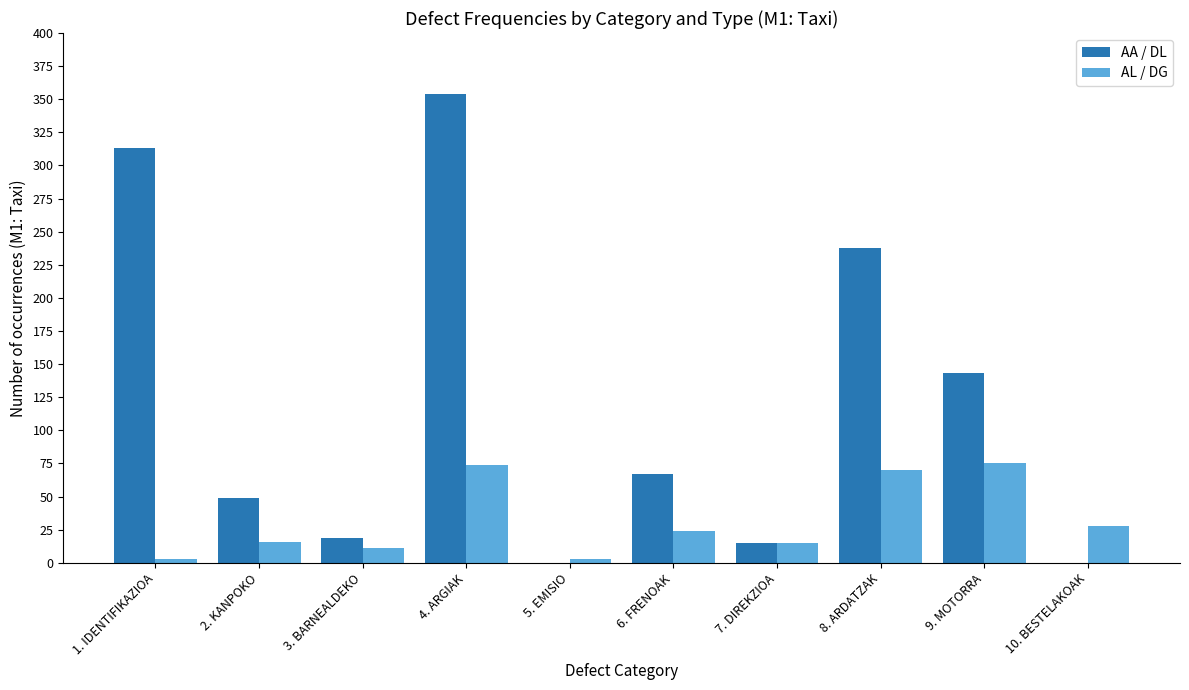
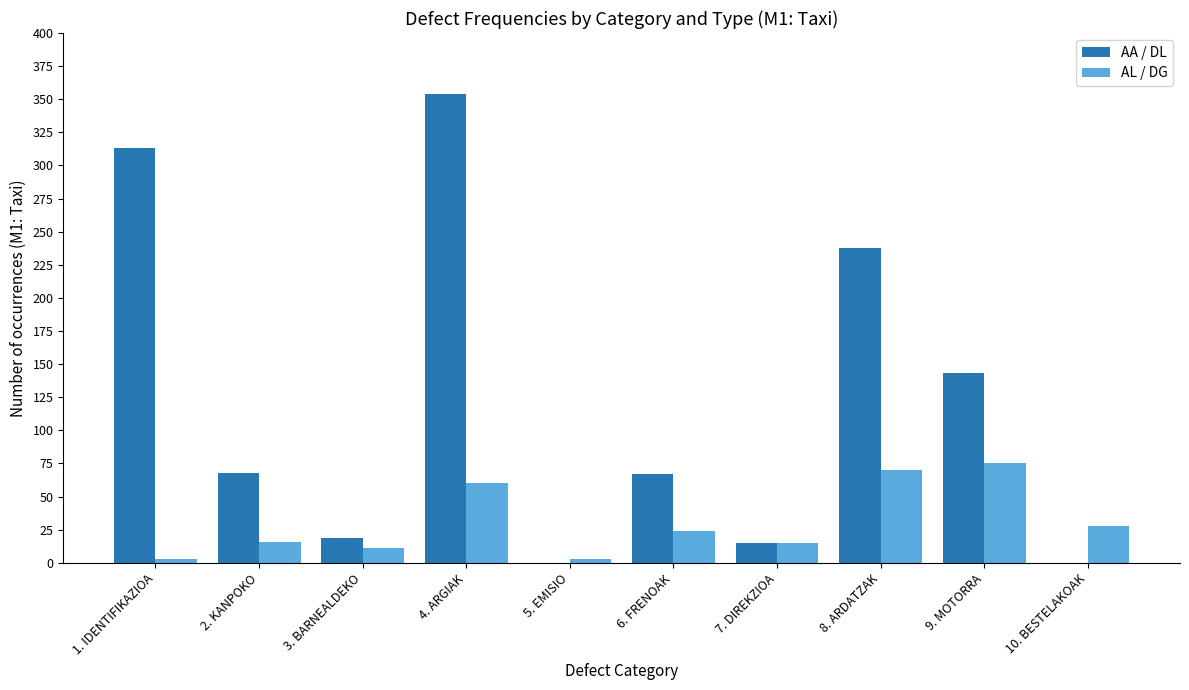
AA / DL, 2. KANPOKO: 49 -> 68
AL / DG, 4. ARGIAK: 74 -> 60
